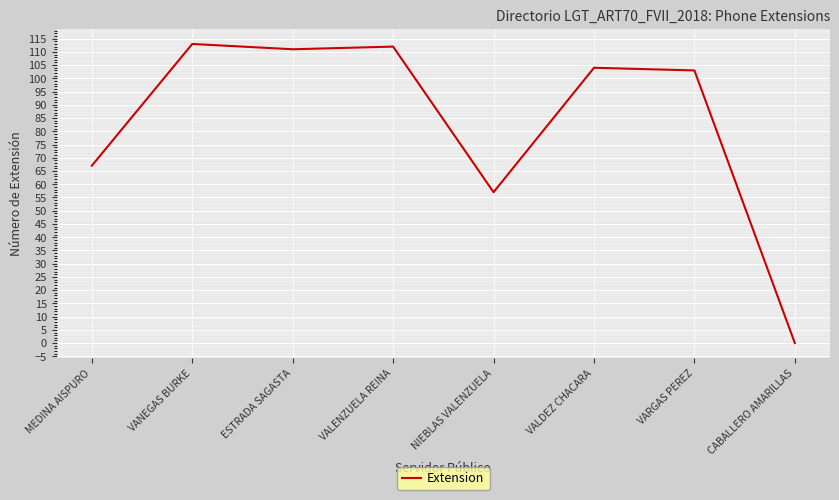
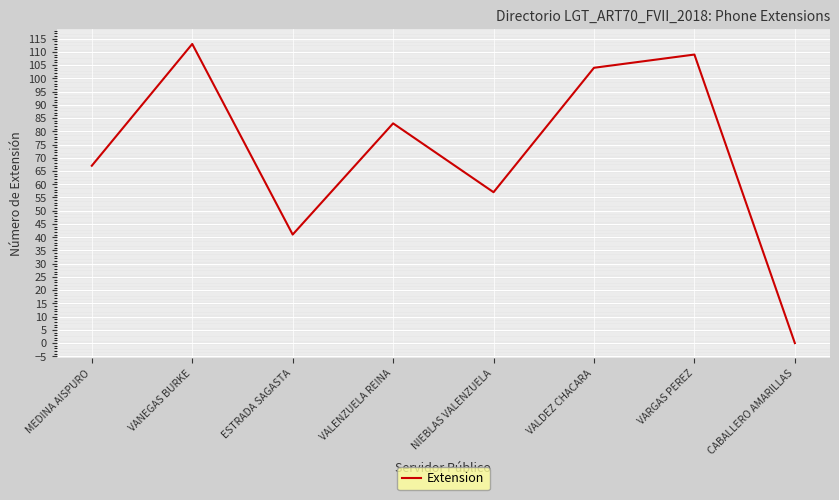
ESTRADA SAGASTA: 111 -> 41
VALENZUELA REINA: 112 -> 83
VARGAS PEREZ: 103 -> 109
